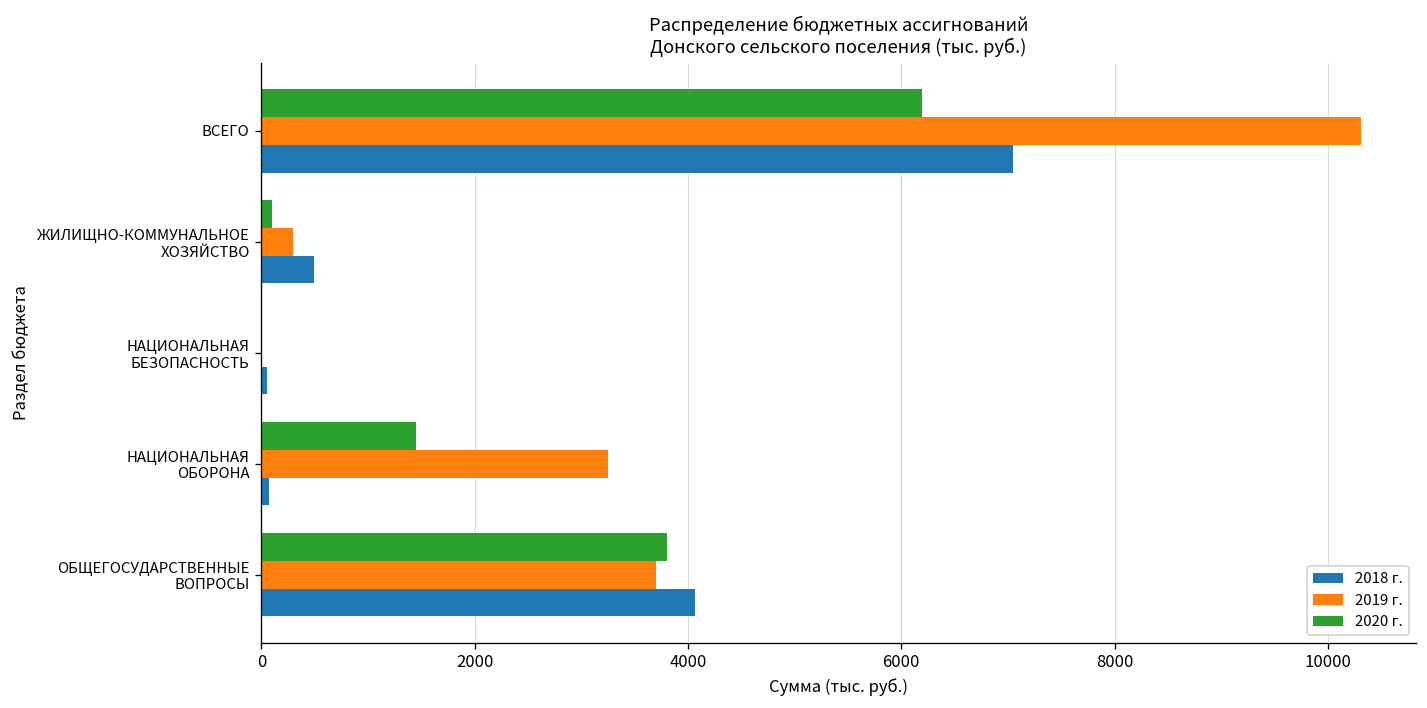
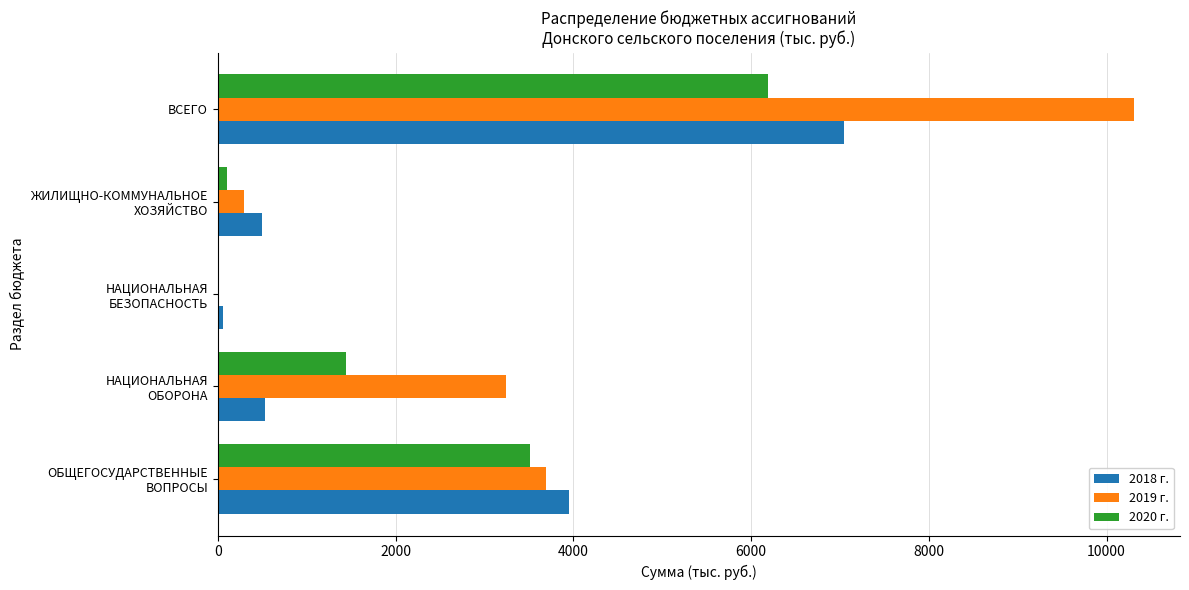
2018 г., НАЦИОНАЛЬНАЯ ОБОРОНА: 100 -> 500
2020 г., ОБЩЕГОСУДАРСТВЕННЫЕ ВОПРОСЫ: 3800 -> 3500
2018 г., ОБЩЕГОСУДАРСТВЕННЫЕ ВОПРОСЫ: 4100 -> 4000
